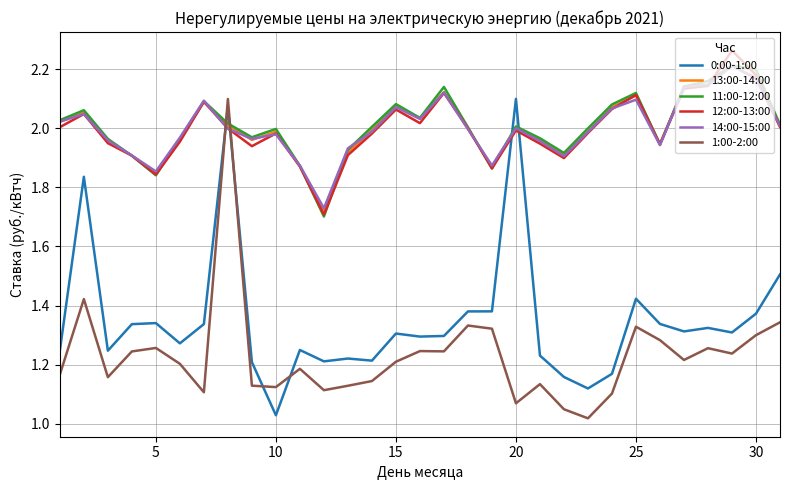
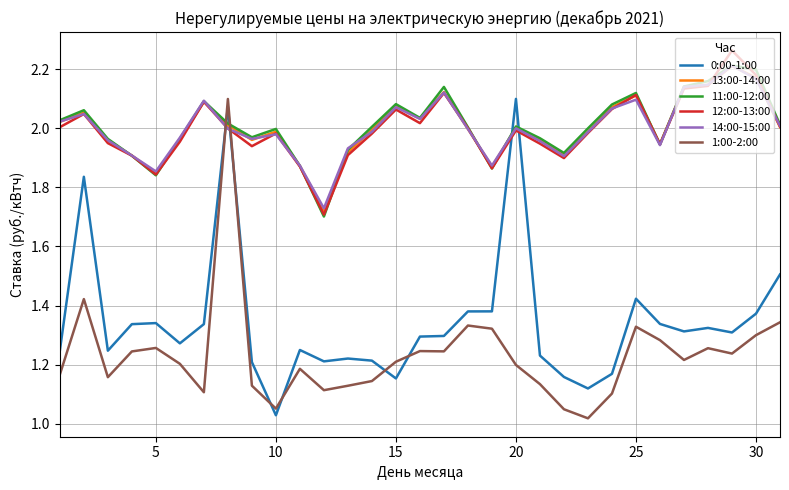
1:00-2:00, 10: 1.12 -> 1.05
0:00-1:00, 15: 1.31 -> 1.15
1:00-2:00, 20: 1.07 -> 1.20
